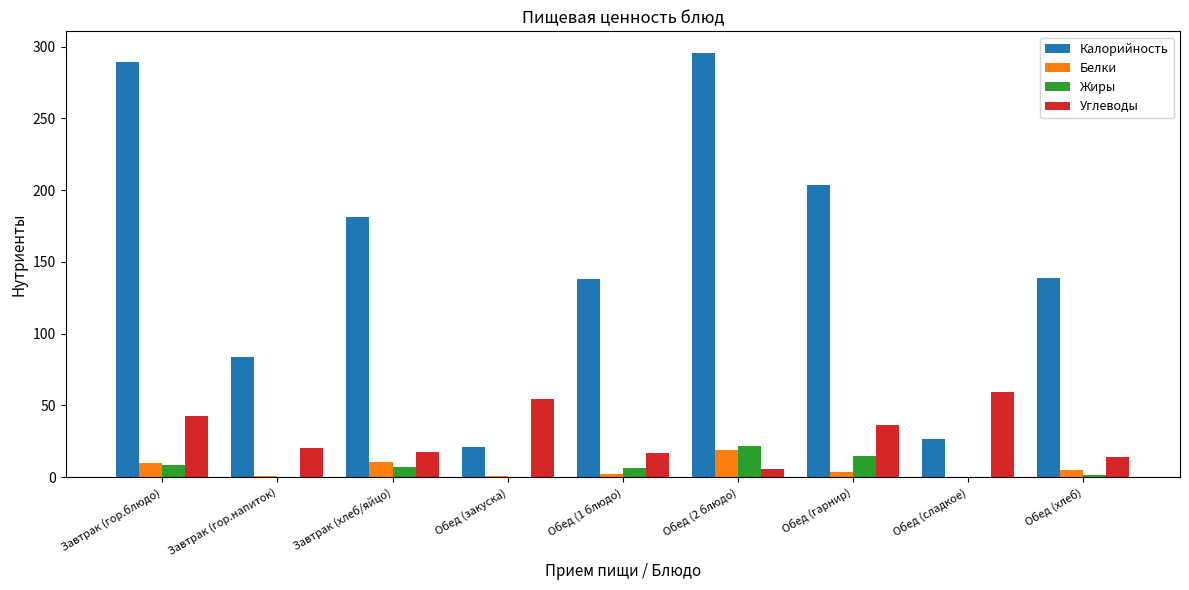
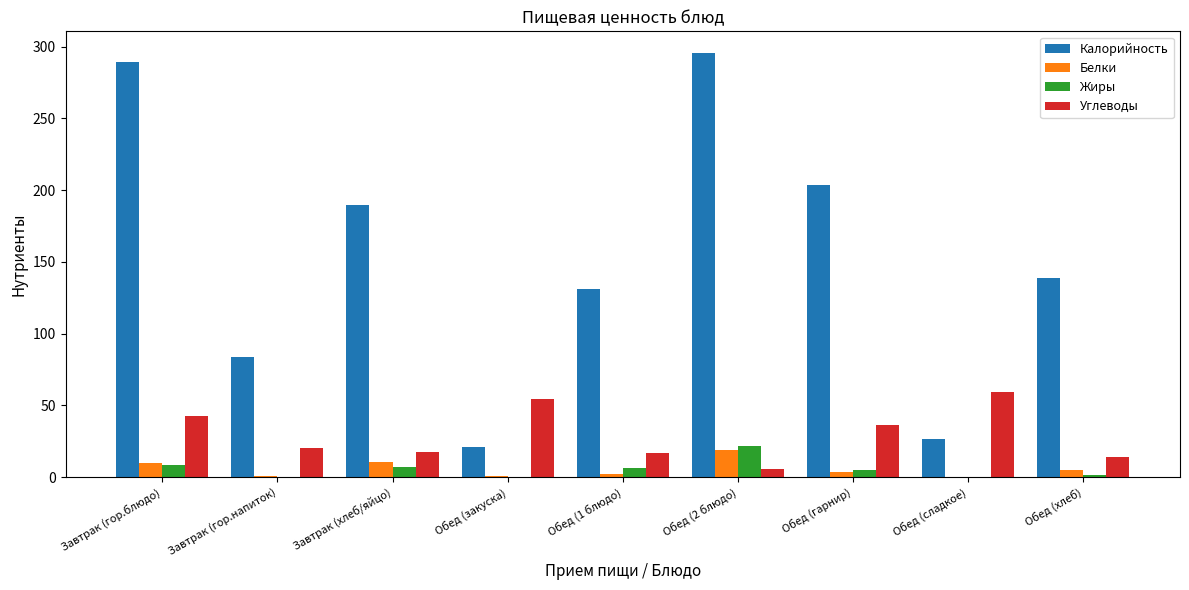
Калорийность, Завтрак (хлеб/яйцо): 181 -> 190
Калорийность, Обед (1 блюдо): 138 -> 131
Жиры, Обед (гарнир): 15 -> 5
